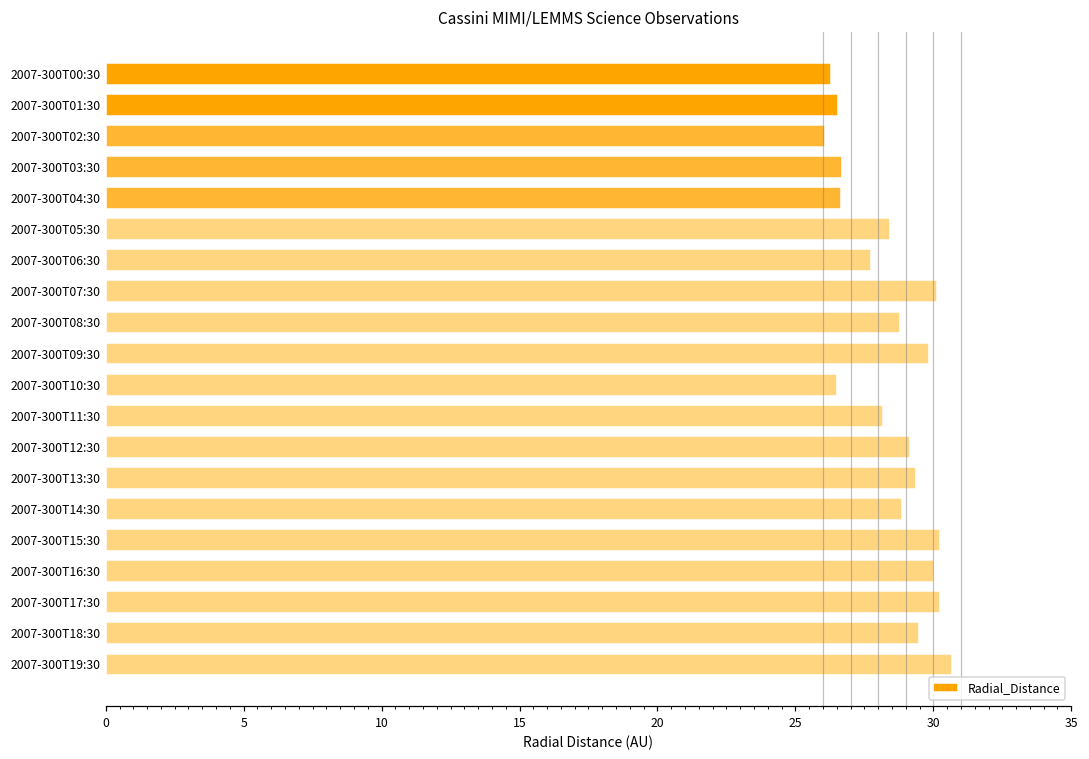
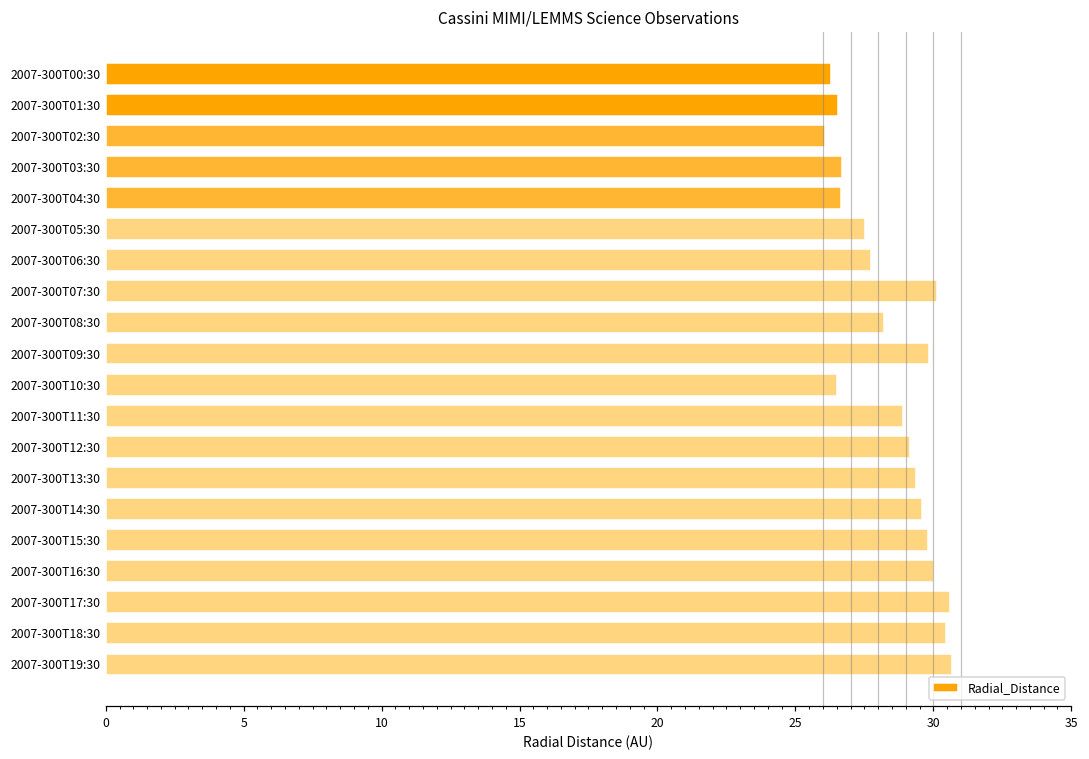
2007-300T05:30: 28.4 -> 27.5
2007-300T08:30: 28.8 -> 28.2
2007-300T11:30: 28.2 -> 28.9
2007-300T14:30: 28.9 -> 29.6
2007-300T15:30: 30.2 -> 29.8
2007-300T17:30: 30.2 -> 30.6
2007-300T18:30: 29.5 -> 30.5
